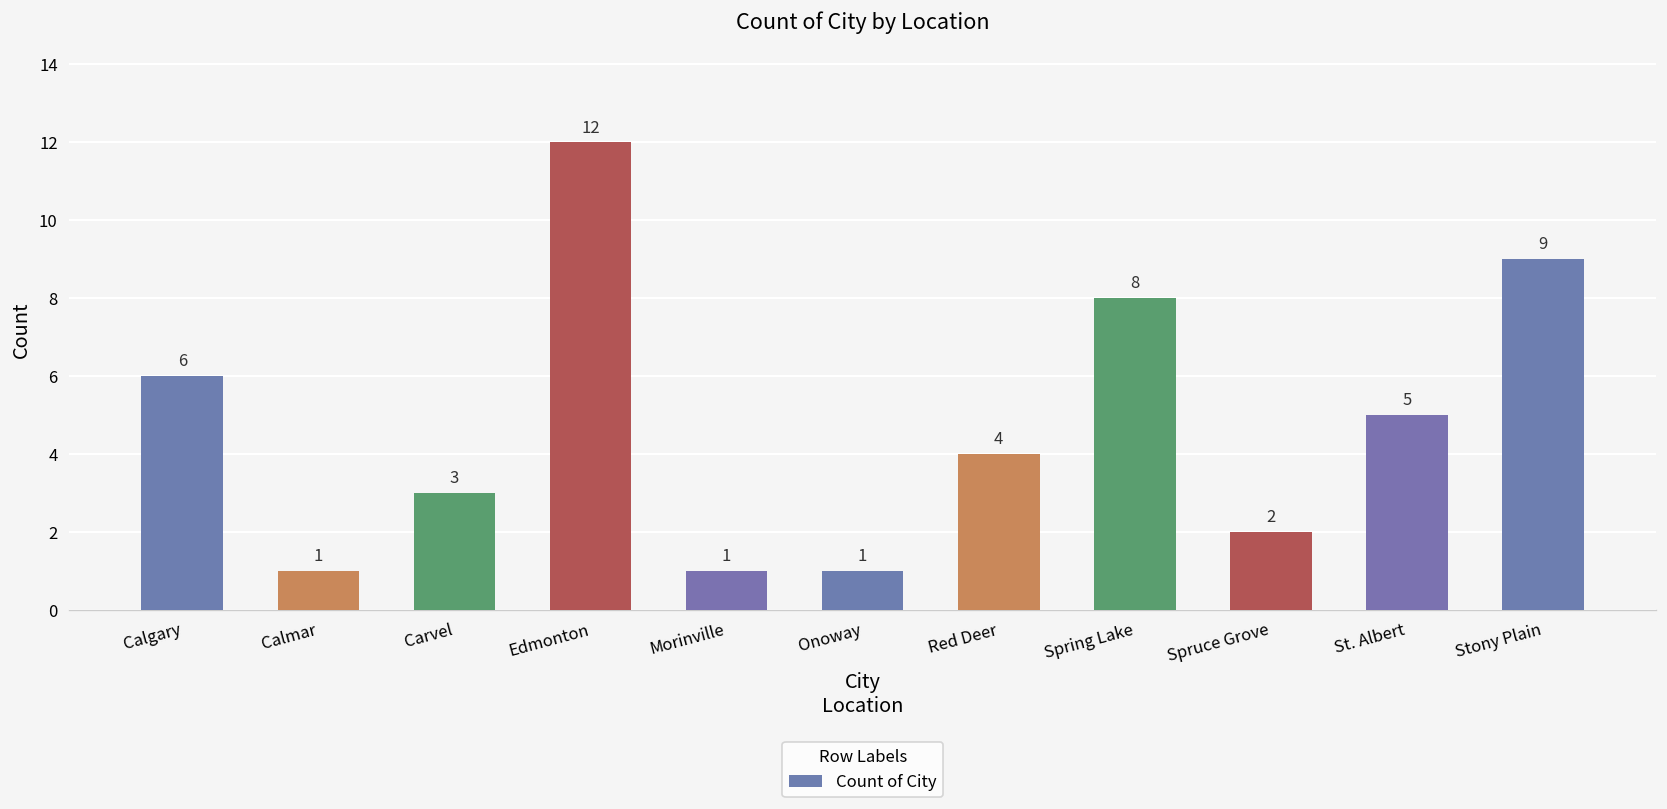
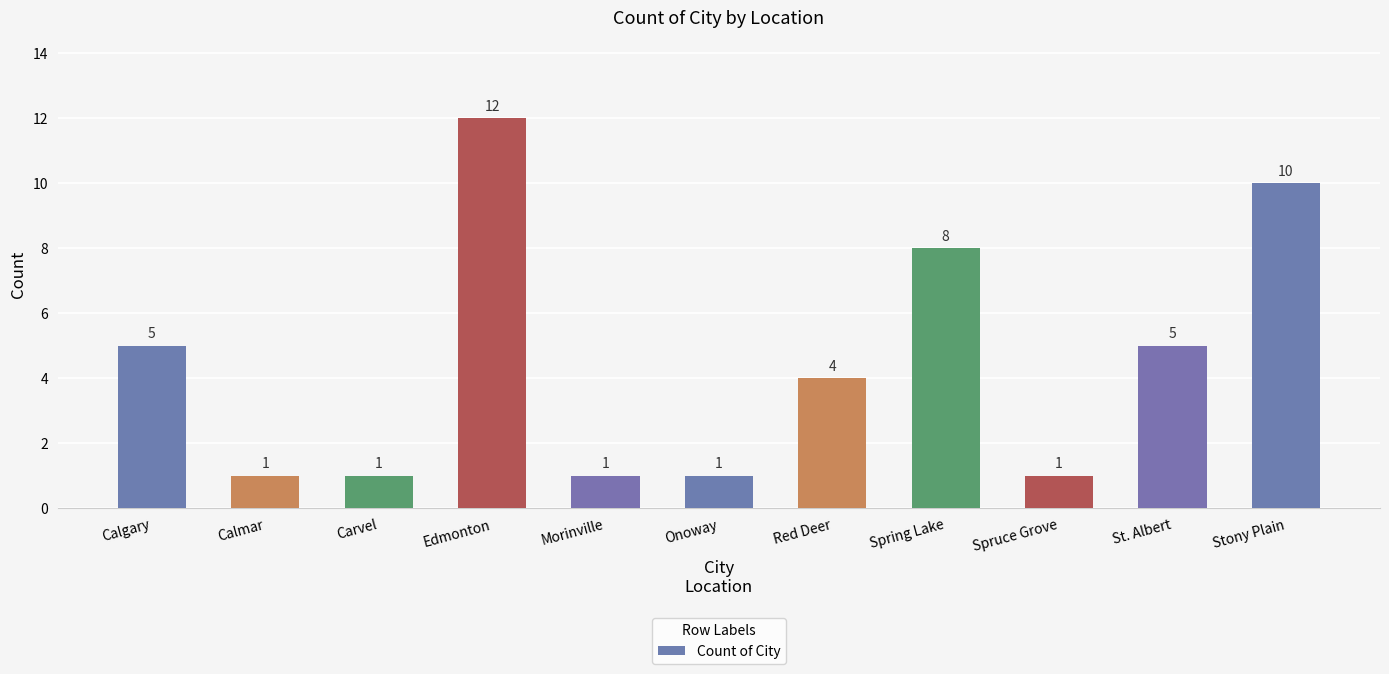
Calgary: 6 -> 5
Carvel: 3 -> 1
Spruce Grove: 2 -> 1
Stony Plain: 9 -> 10
